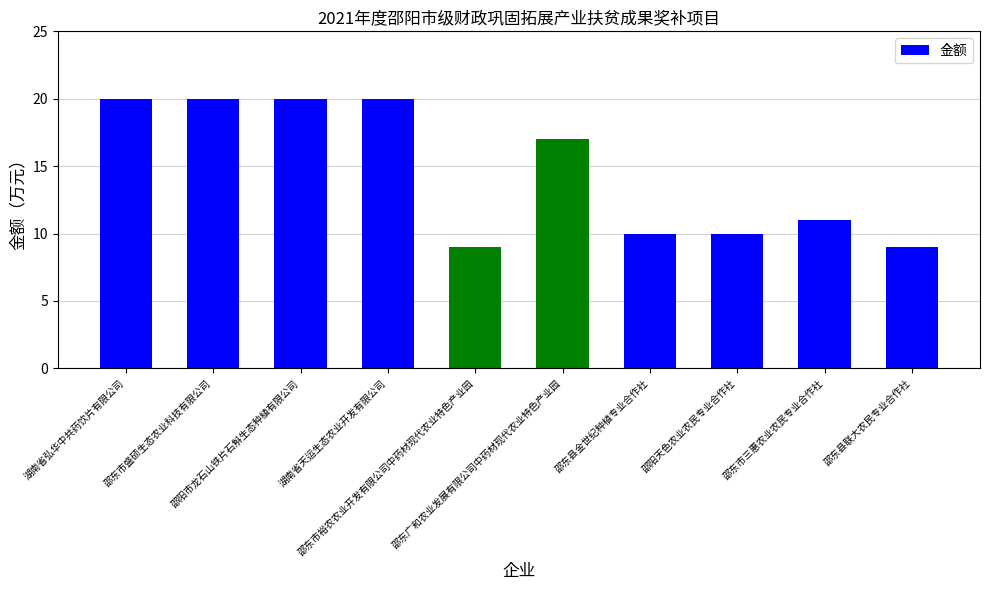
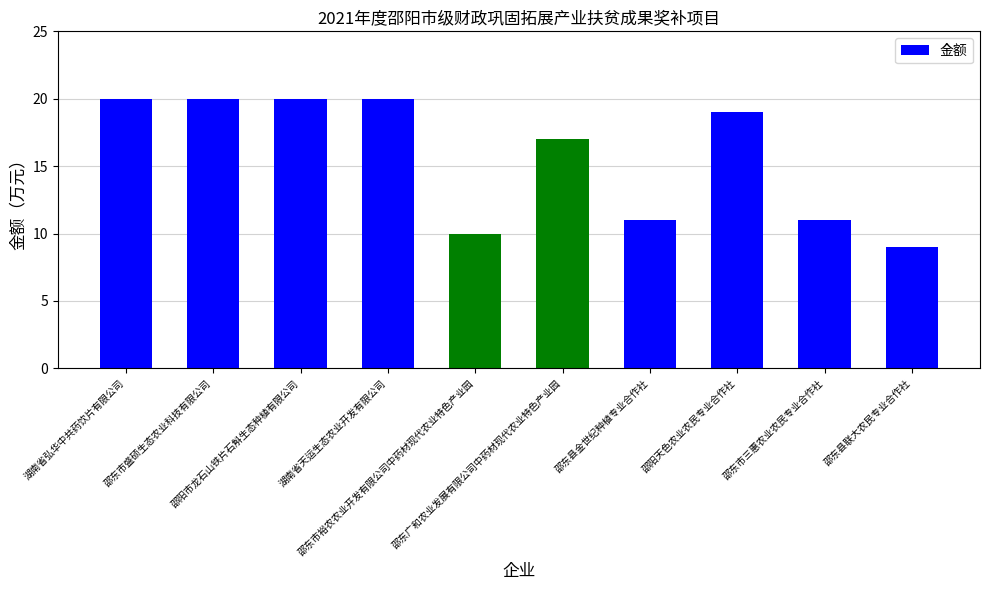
邵东市裕农农业开发有限公司中药材现代农业特色产业园: 9 -> 10
邵东县金世纪种植专业合作社: 10 -> 11
邵阳天色农业农民专业合作社: 10 -> 19
